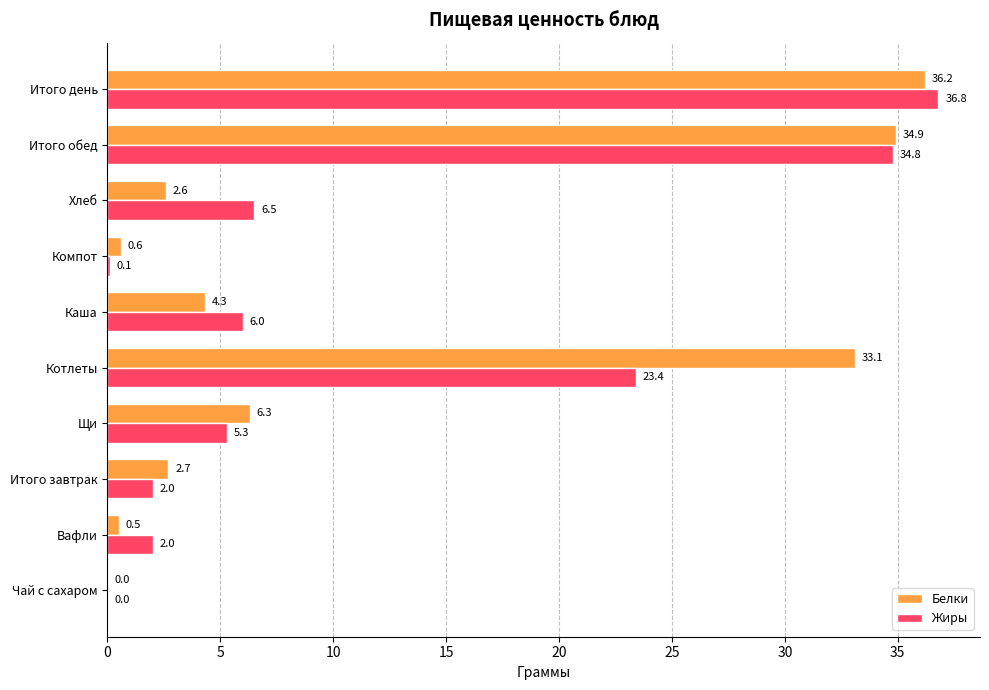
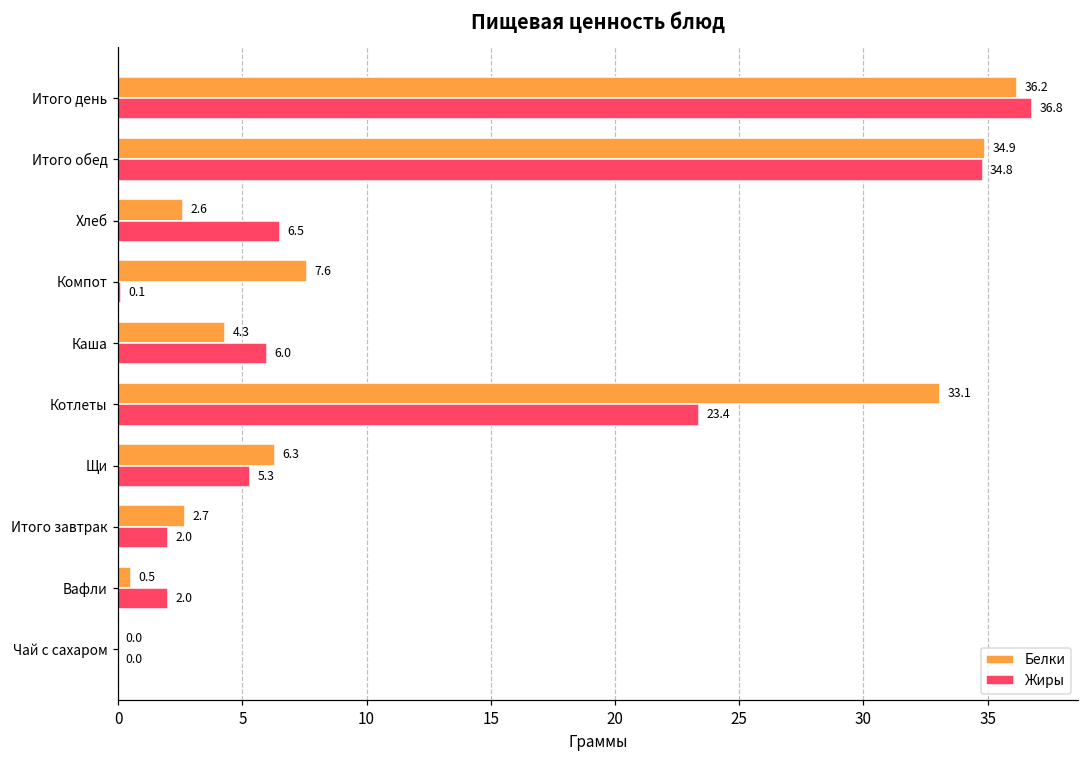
Белки, Компот: 0.6 -> 7.6
